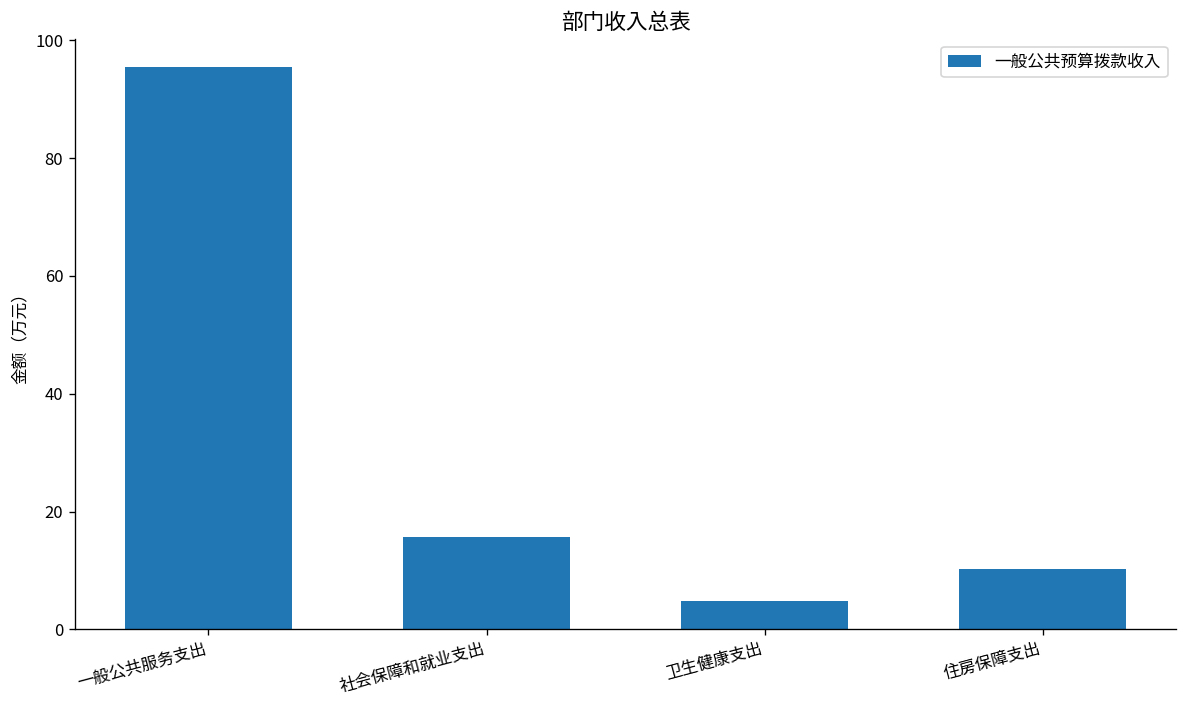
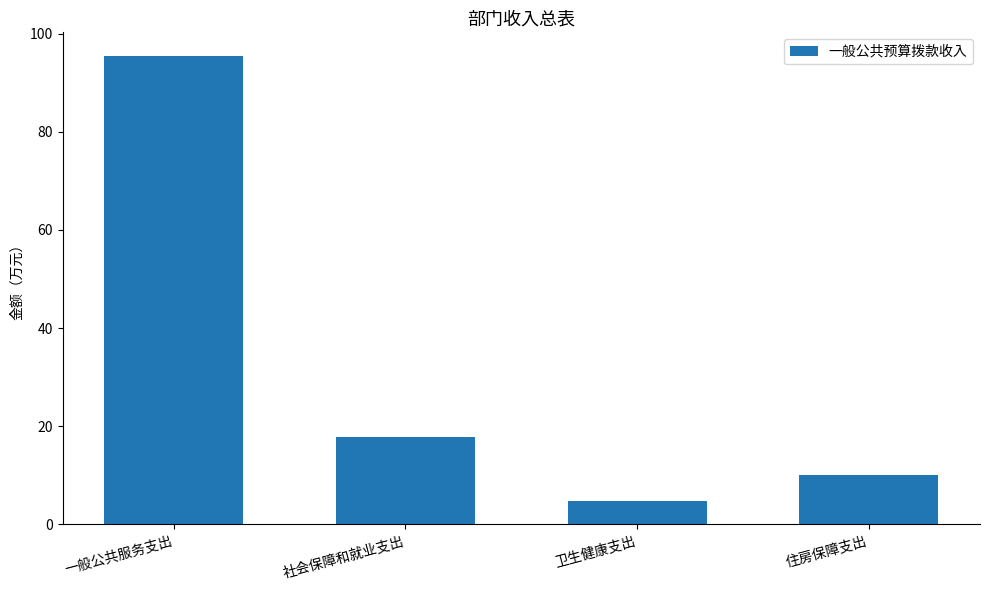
社会保障和就业支出: 16 -> 18
